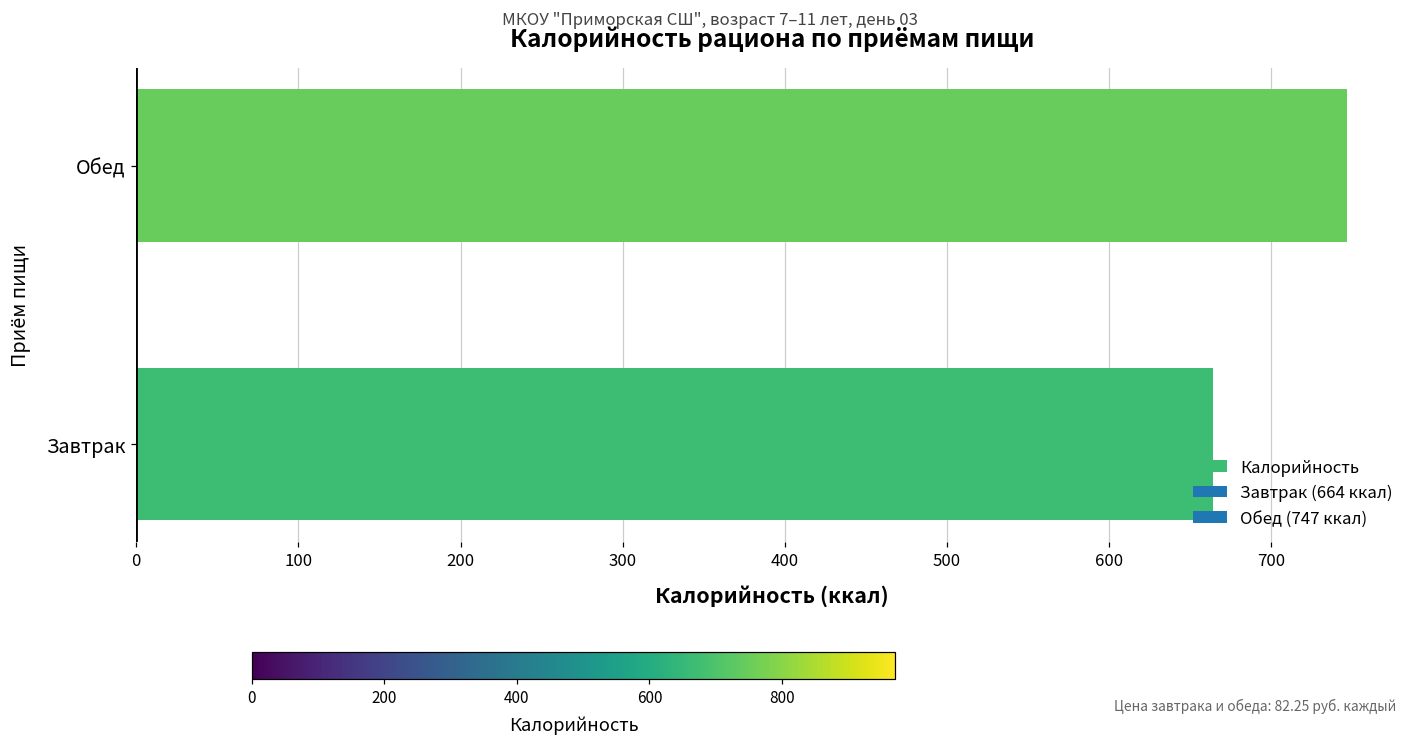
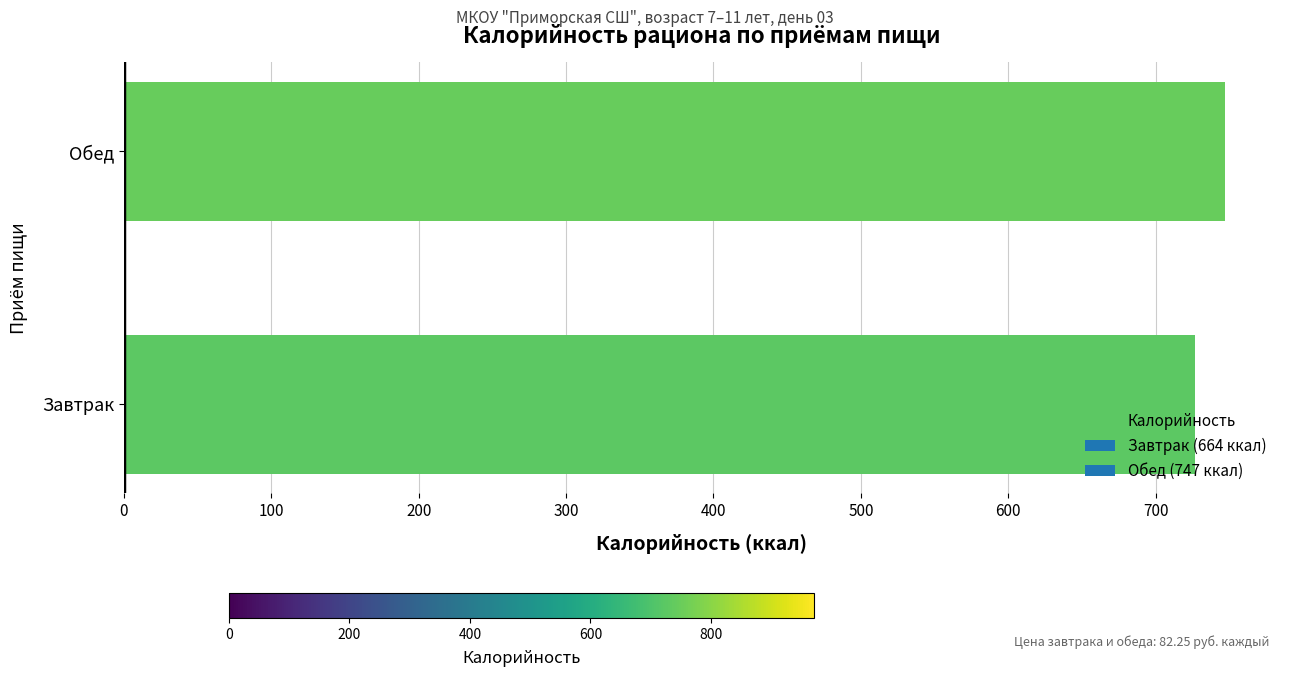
Завтрак: 664 -> 727
